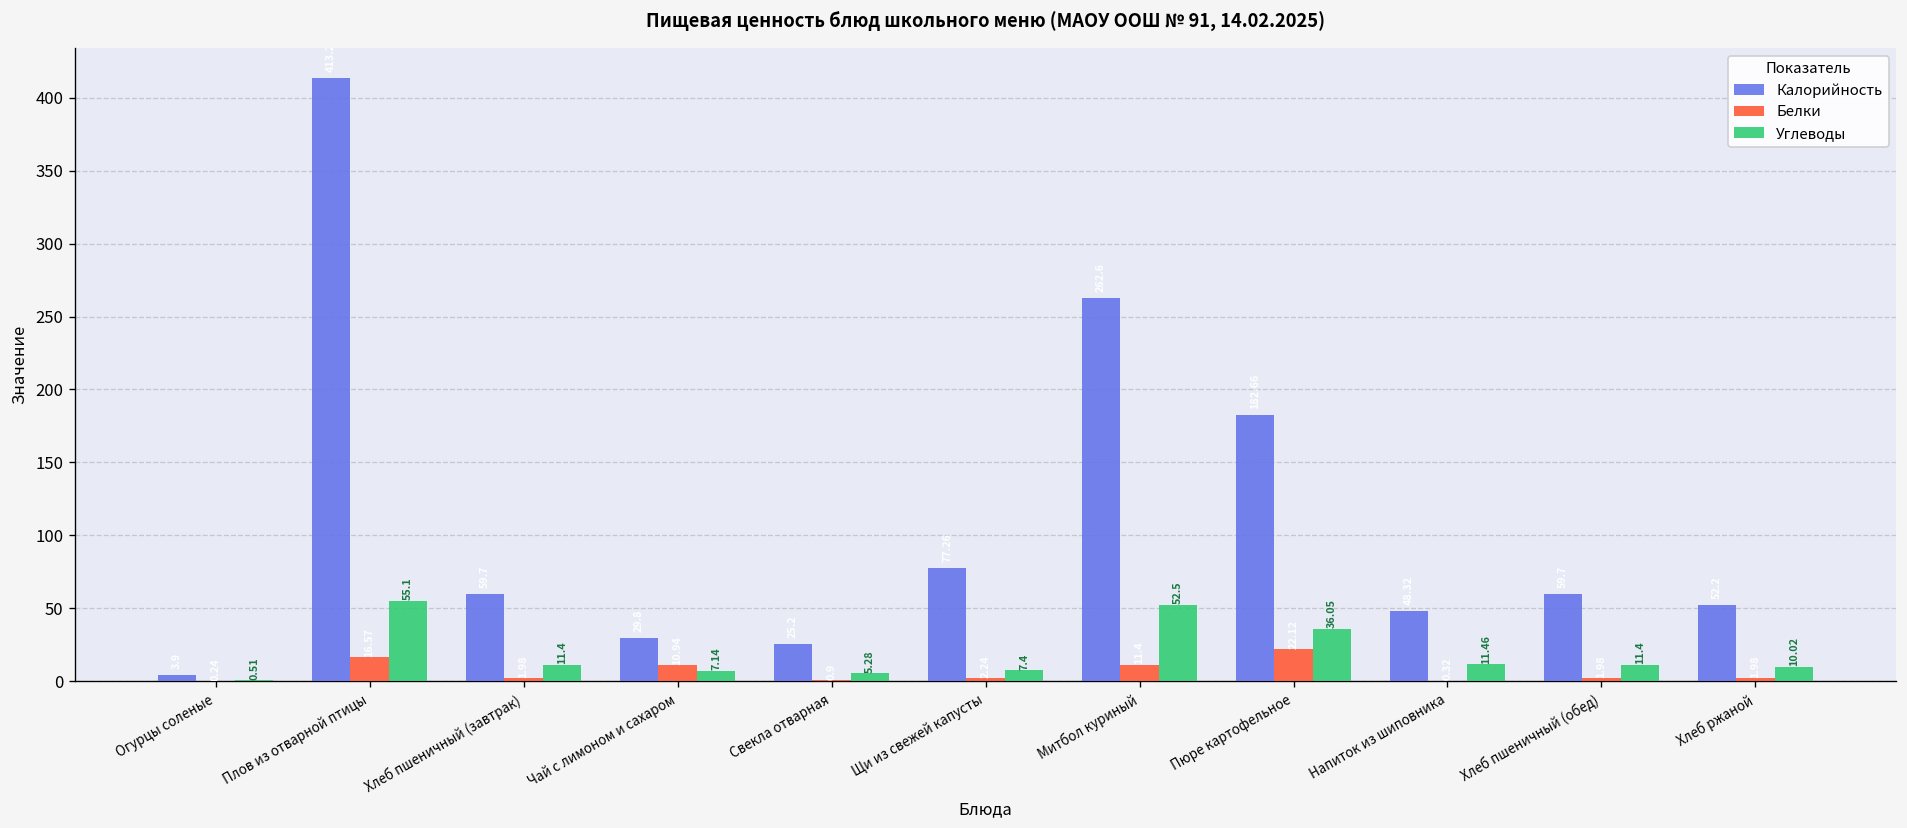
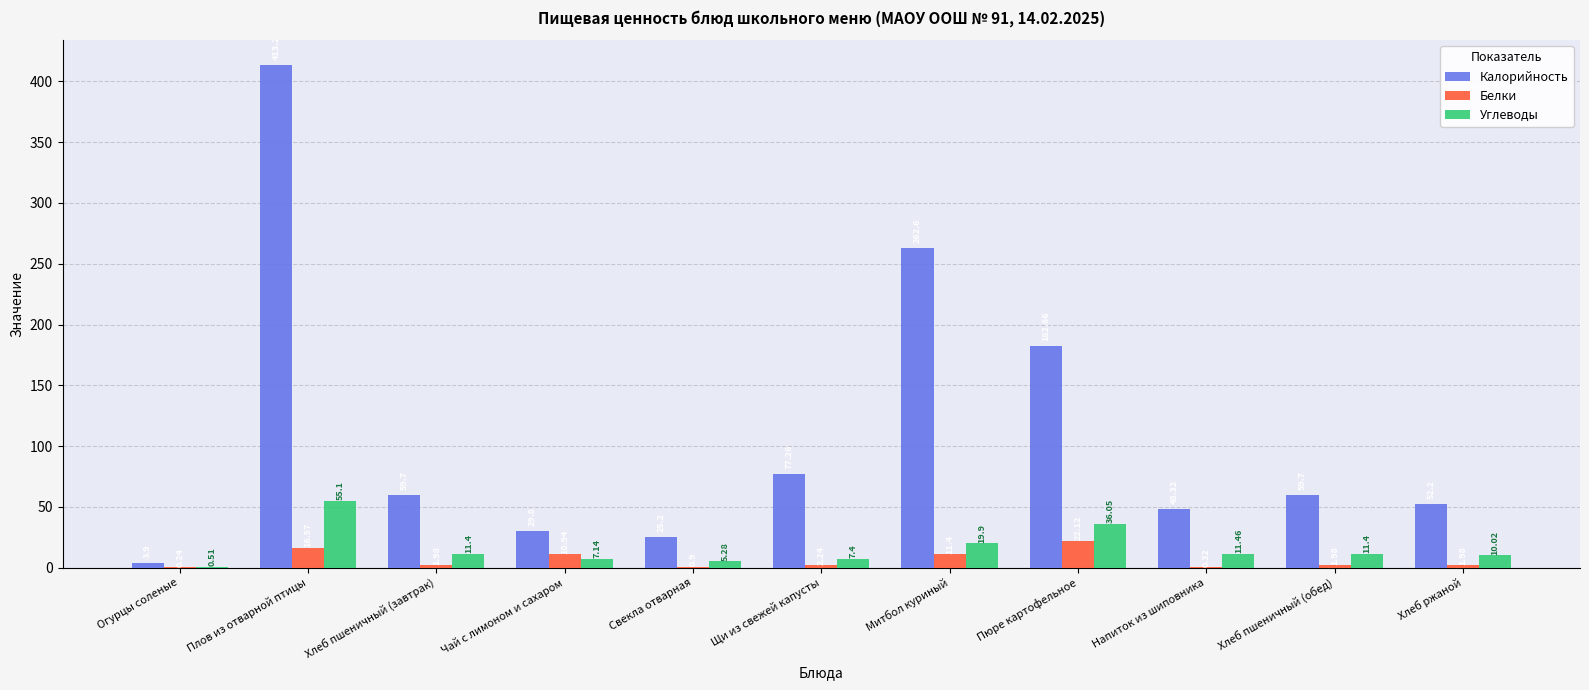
Углеводы, Митбол куриный: 52.5 -> 19.9
